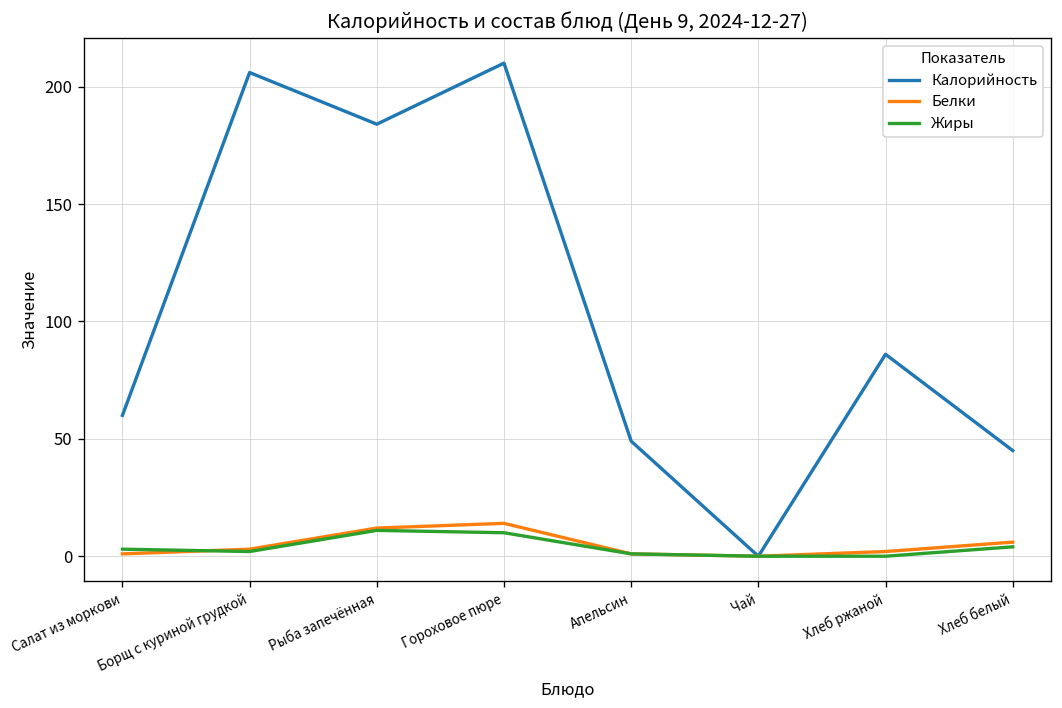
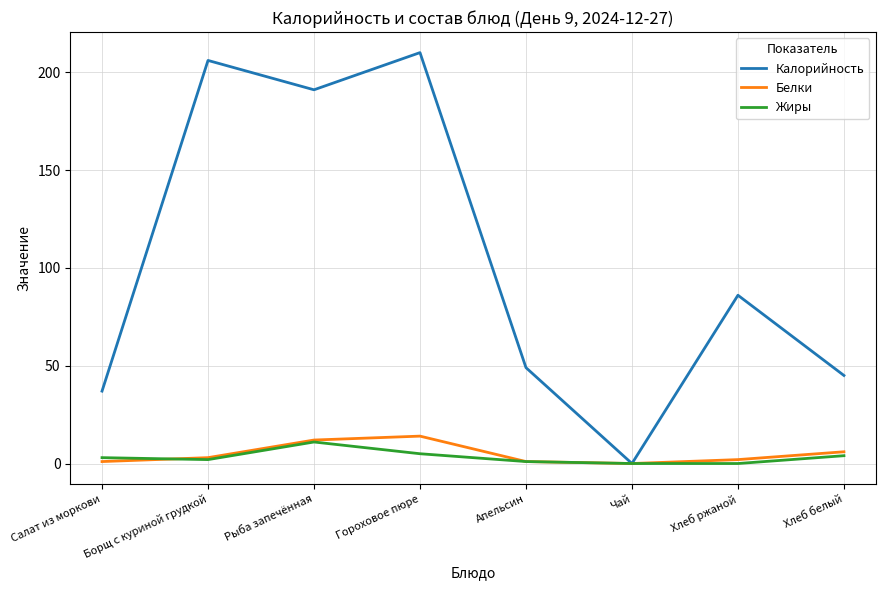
Калорийность, Салат из моркови: 60 -> 37
Калорийность, Рыба запечённая: 184 -> 191
Жиры, Гороховое пюре: 10 -> 5
